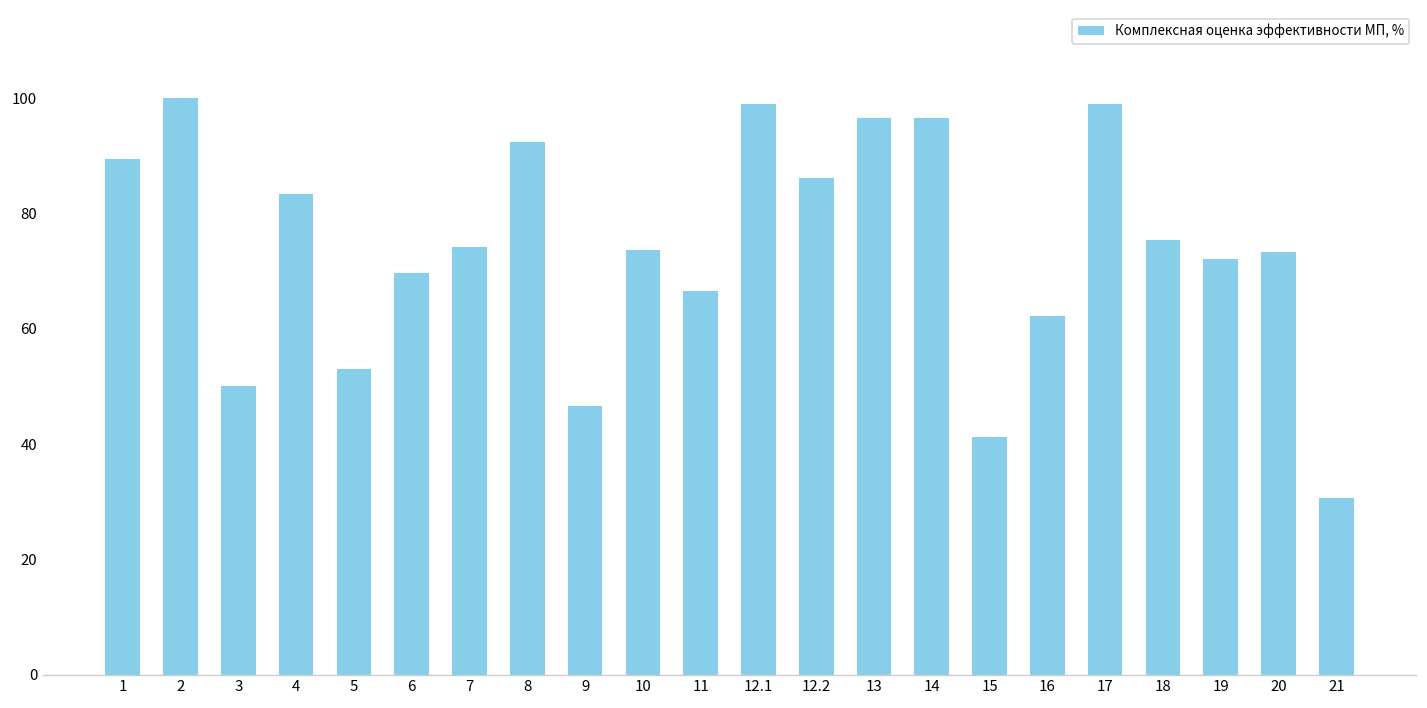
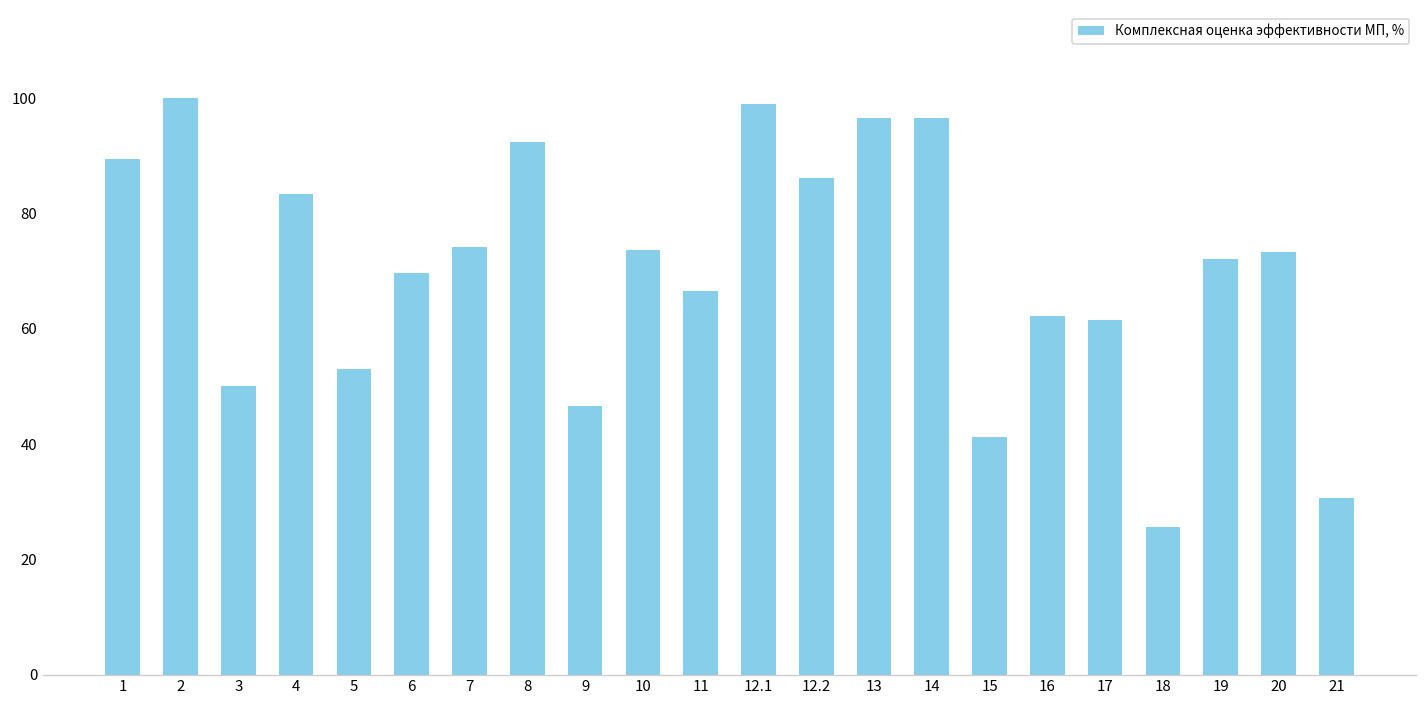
17: 99 -> 62
18: 75 -> 26
